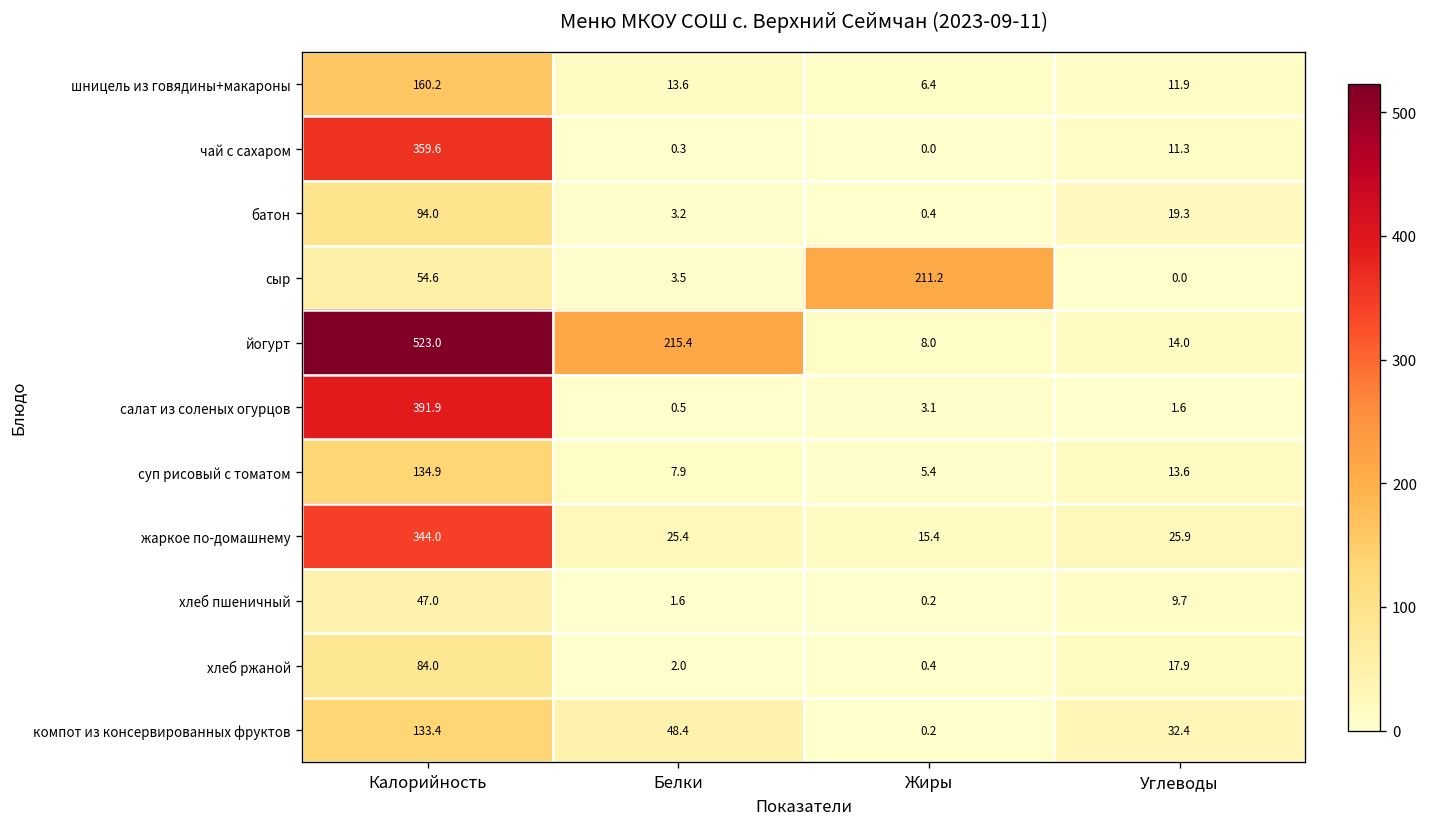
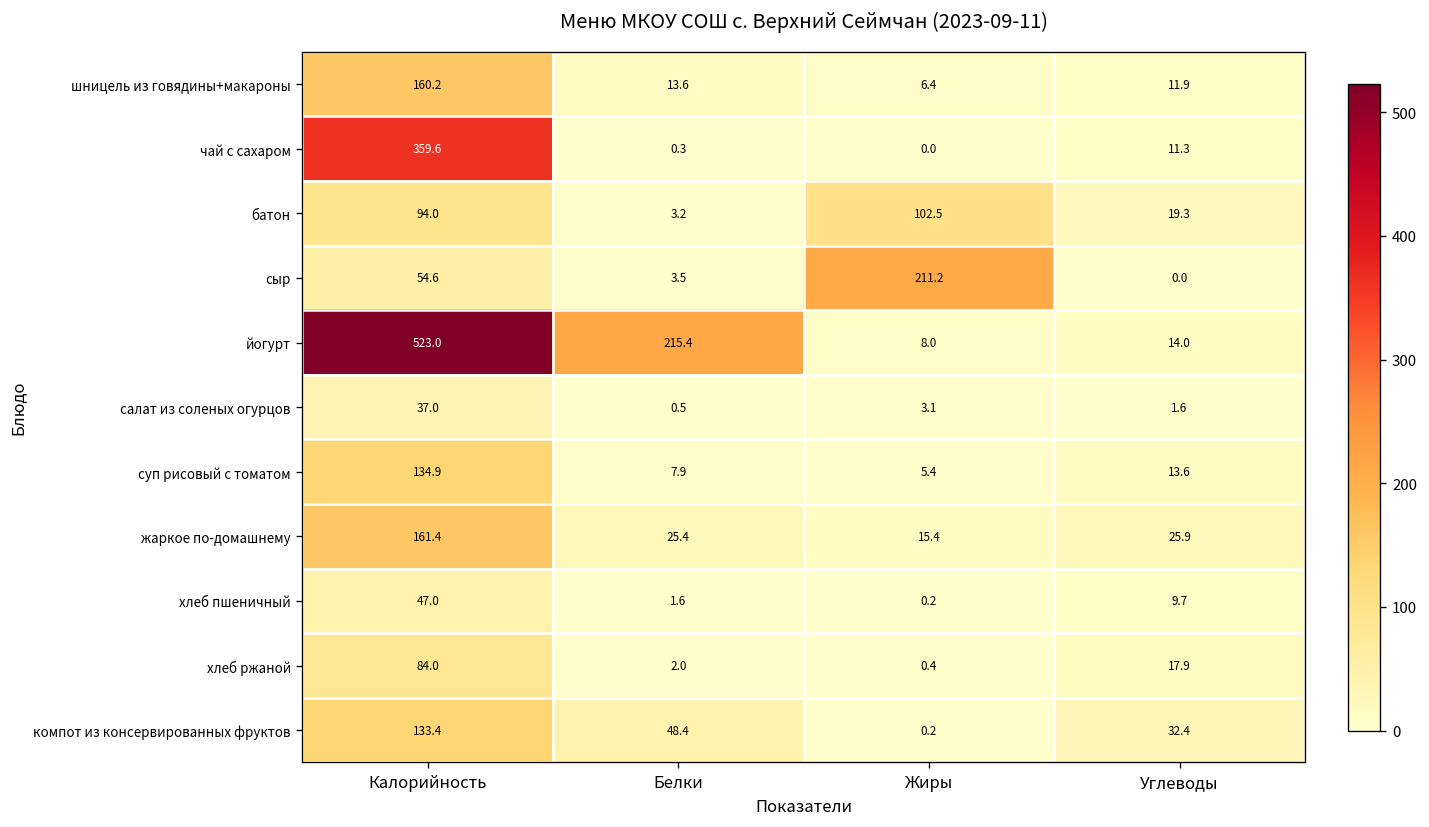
батон, Жиры: 0.4 -> 102.5
салат из соленых огурцов, Калорийность: 391.9 -> 37.0
жаркое по-домашнему, Калорийность: 344.0 -> 161.4
